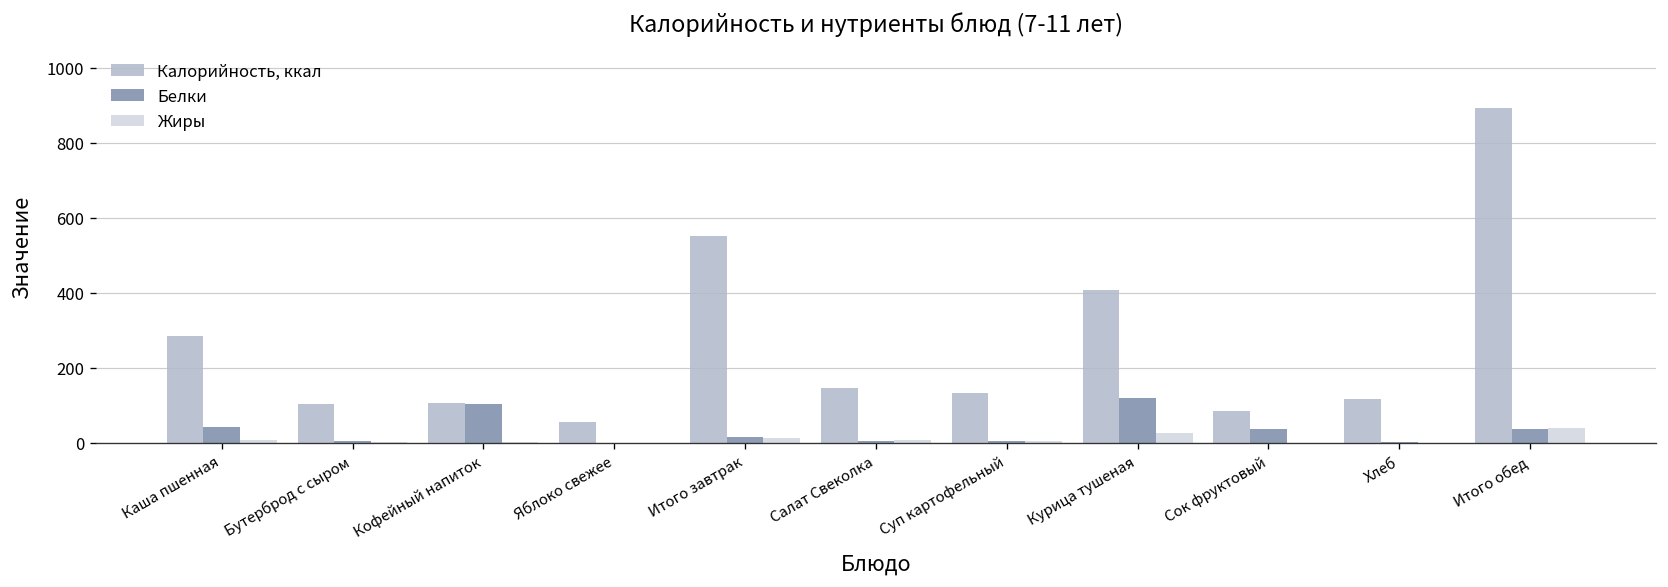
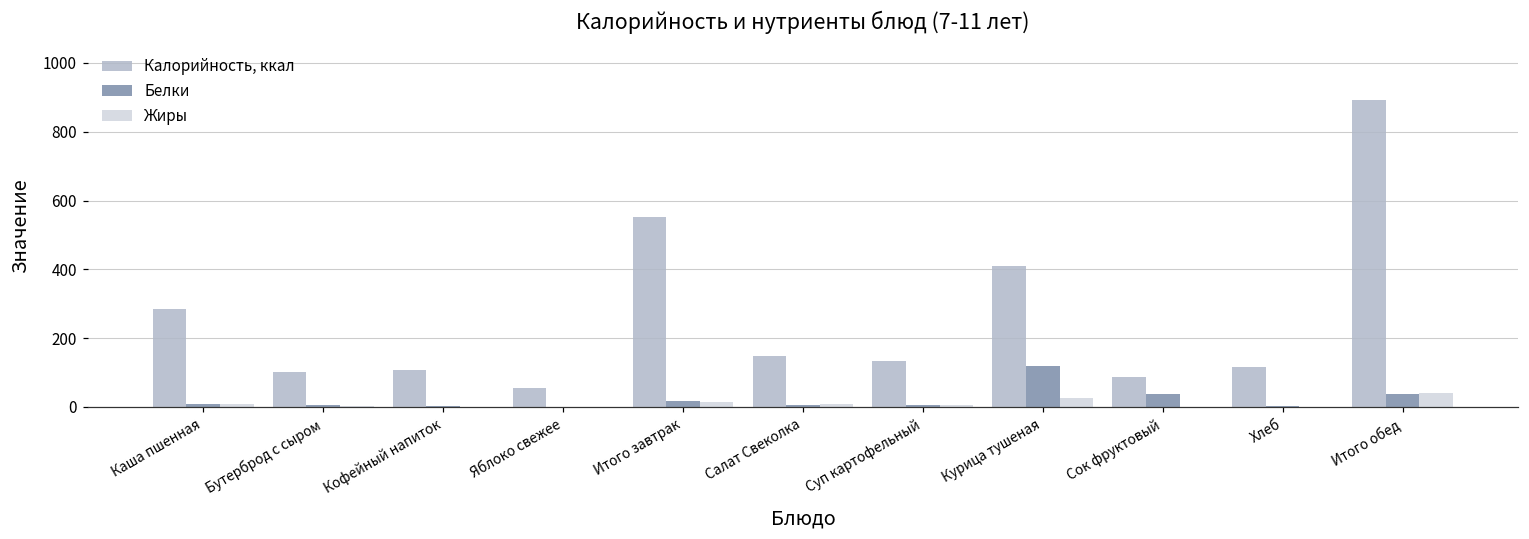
Белки, Каша пшенная: 40 -> 10
Белки, Кофейный напиток: 100 -> 0
